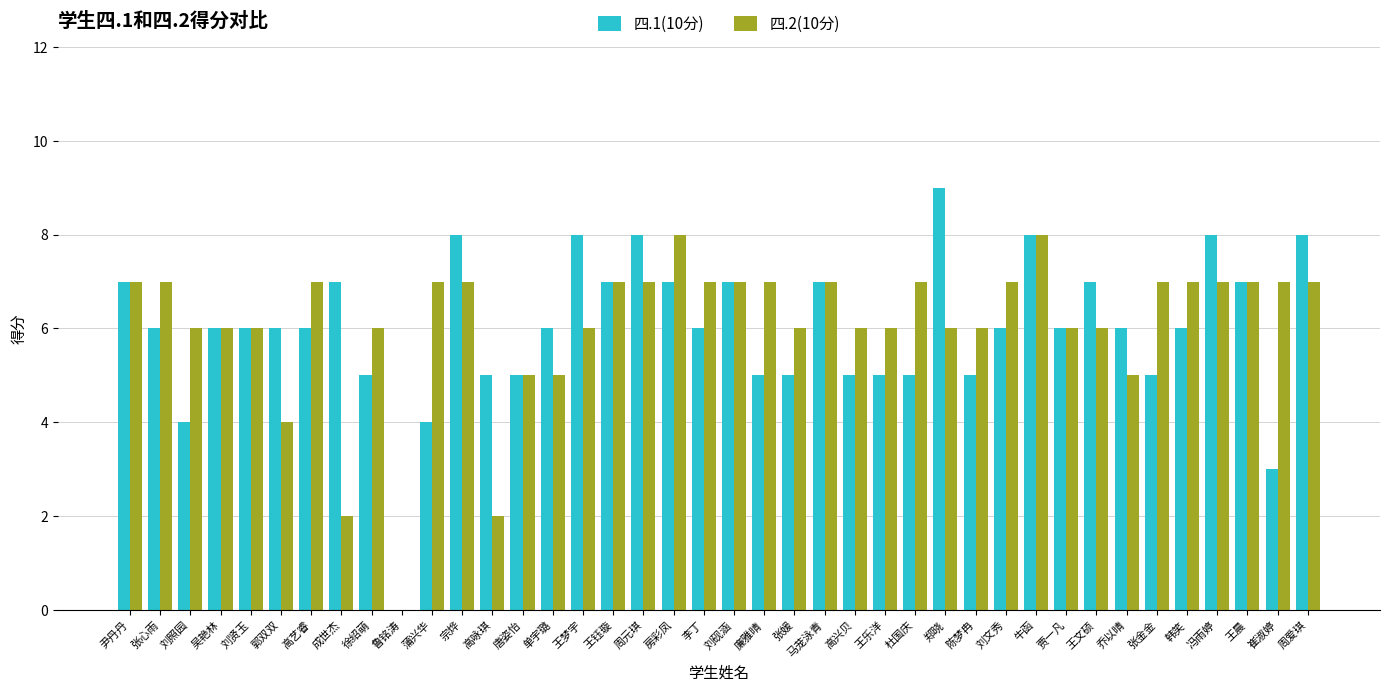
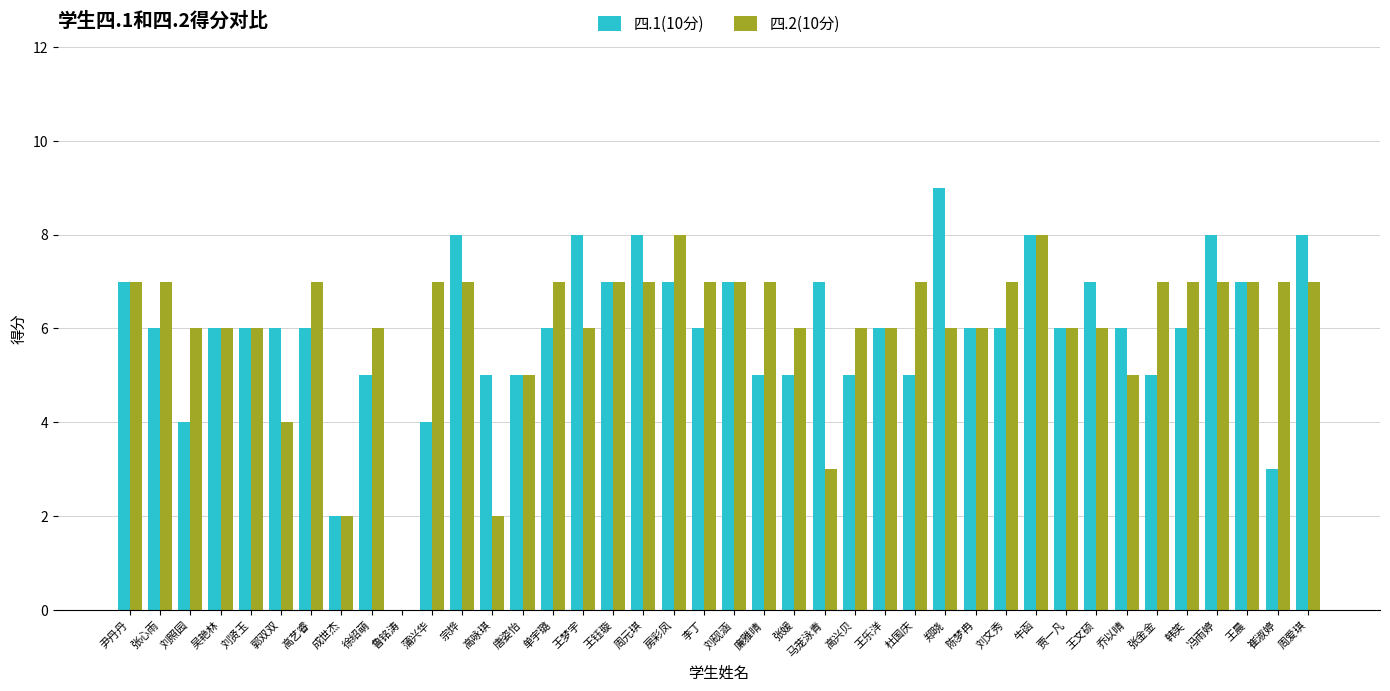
四.1(10分), 成世杰: 7 -> 2
四.2(10分), 单宇璐: 5 -> 7
四.2(10分), 马茏泳青: 7 -> 3
四.1(10分), 王乐洋: 5 -> 6
四.1(10分), 陈梦冉: 5 -> 6
